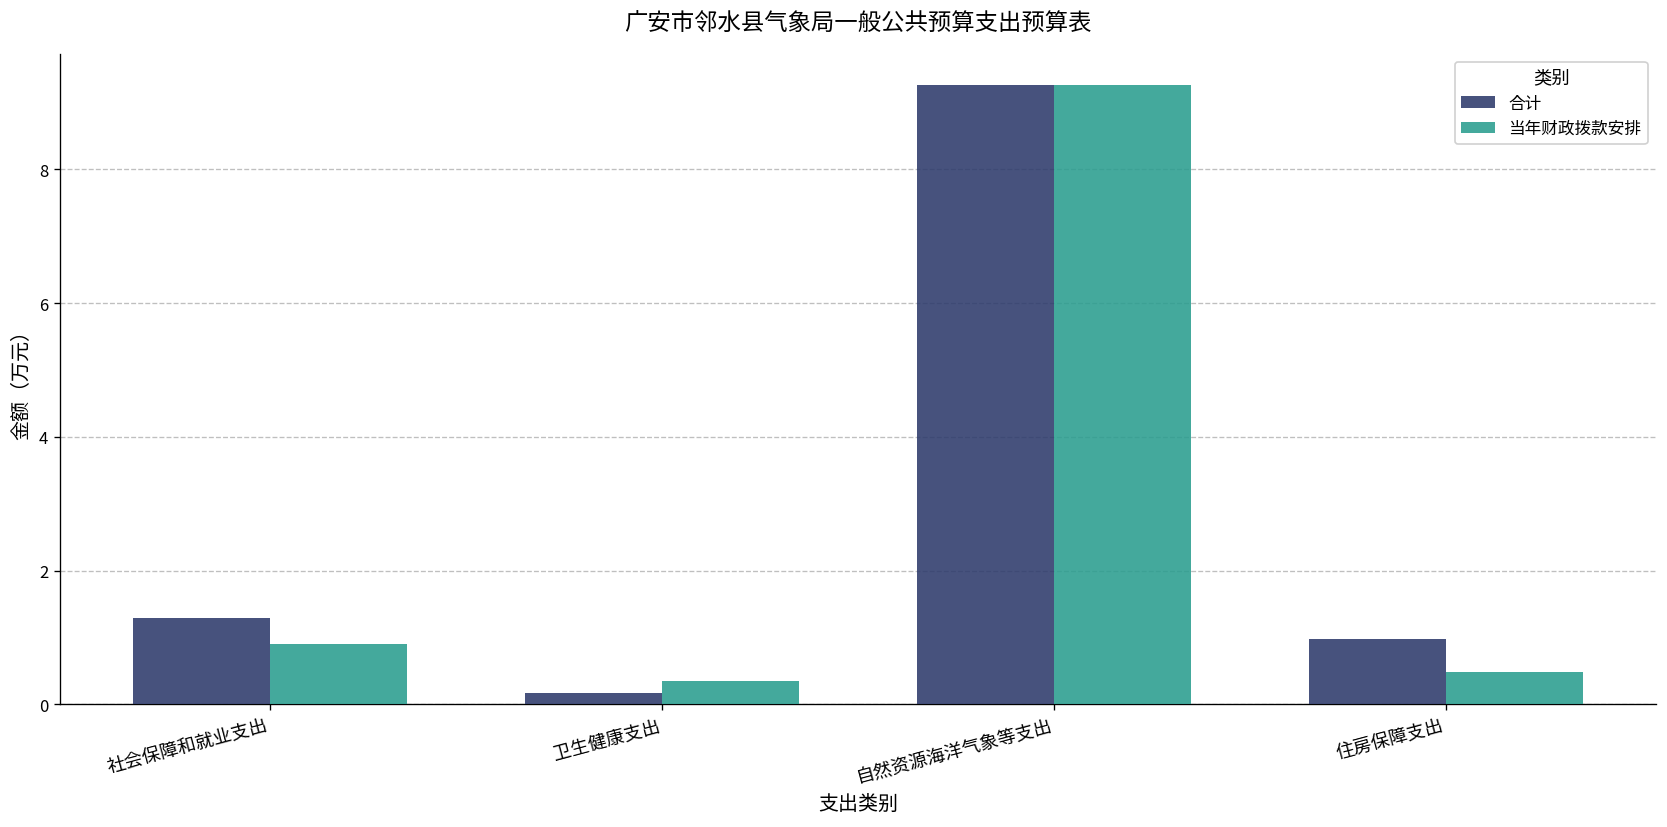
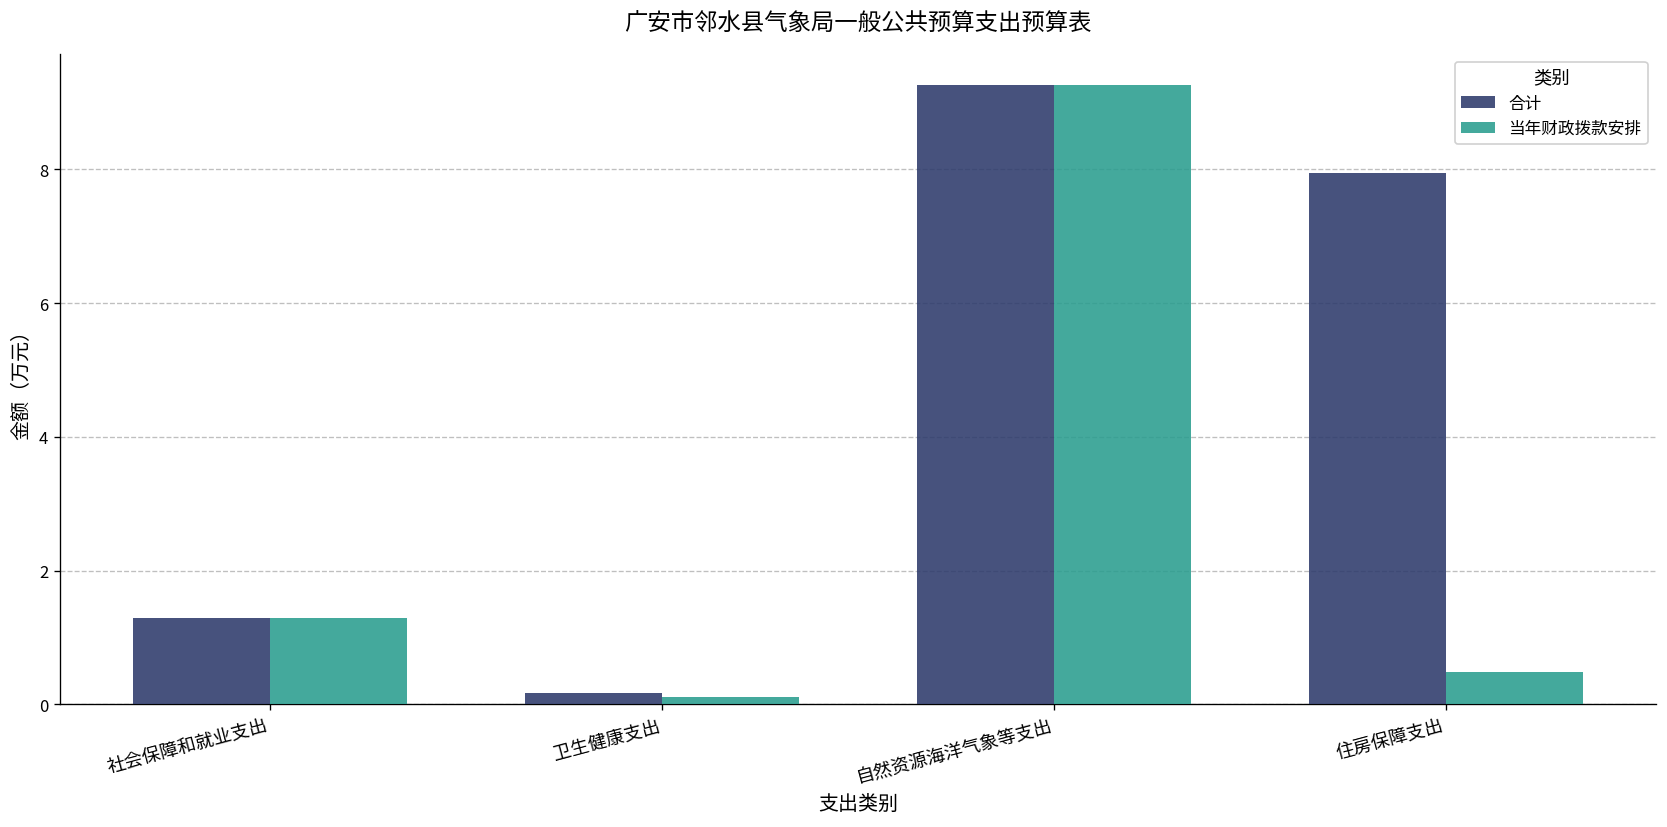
当年财政拨款安排, 社会保障和就业支出: 0.9 -> 1.3
当年财政拨款安排, 卫生健康支出: 0.4 -> 0.1
合计, 住房保障支出: 1.0 -> 7.9
